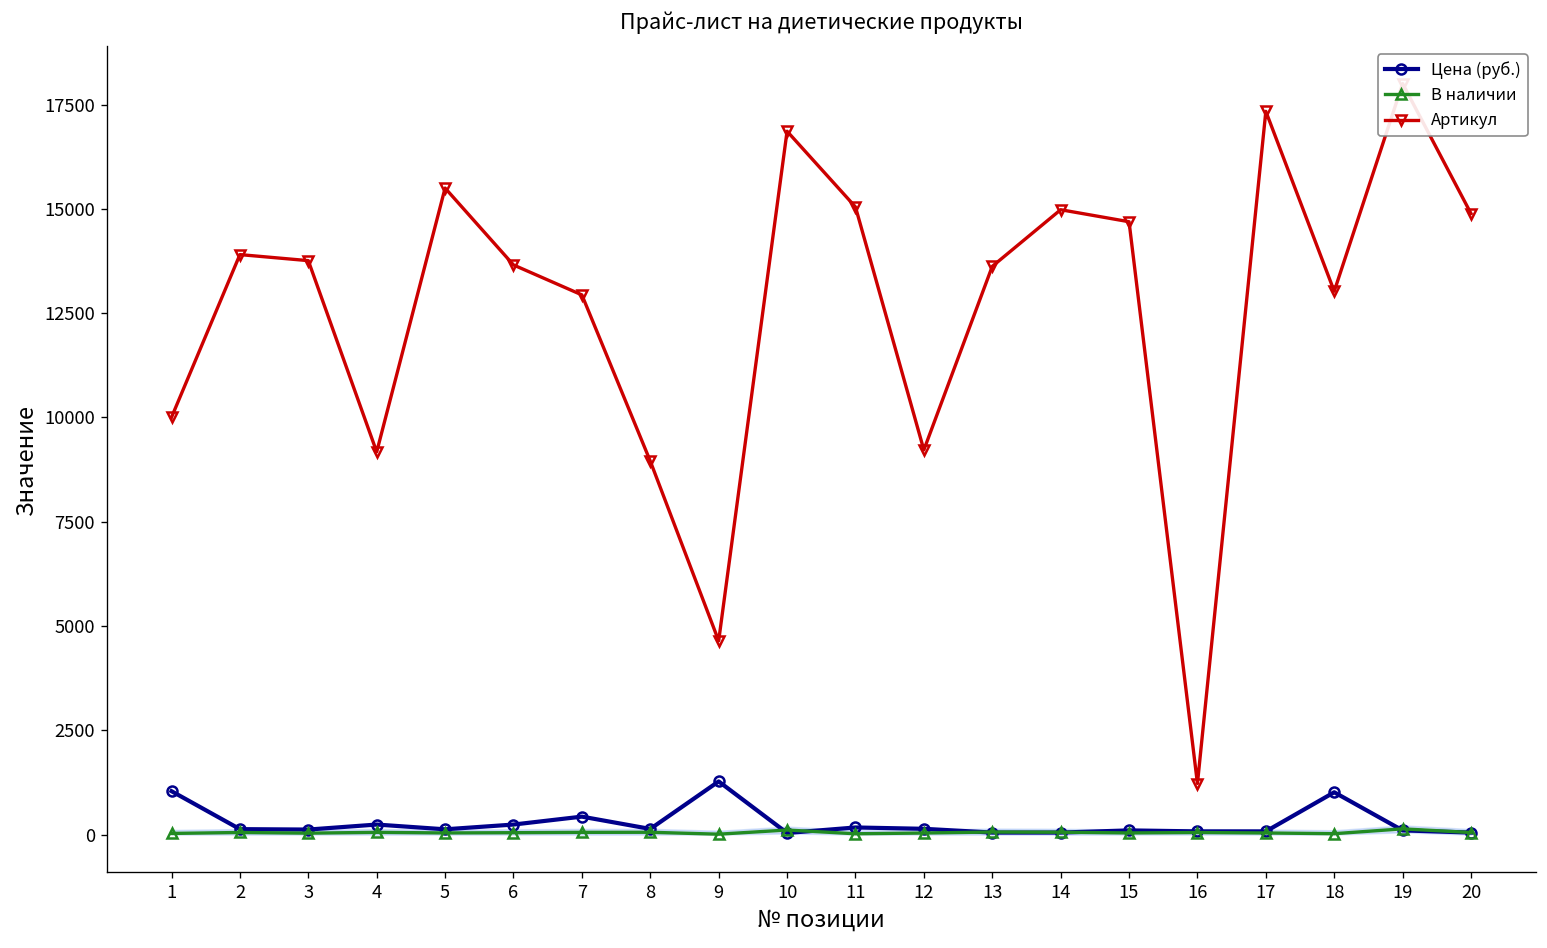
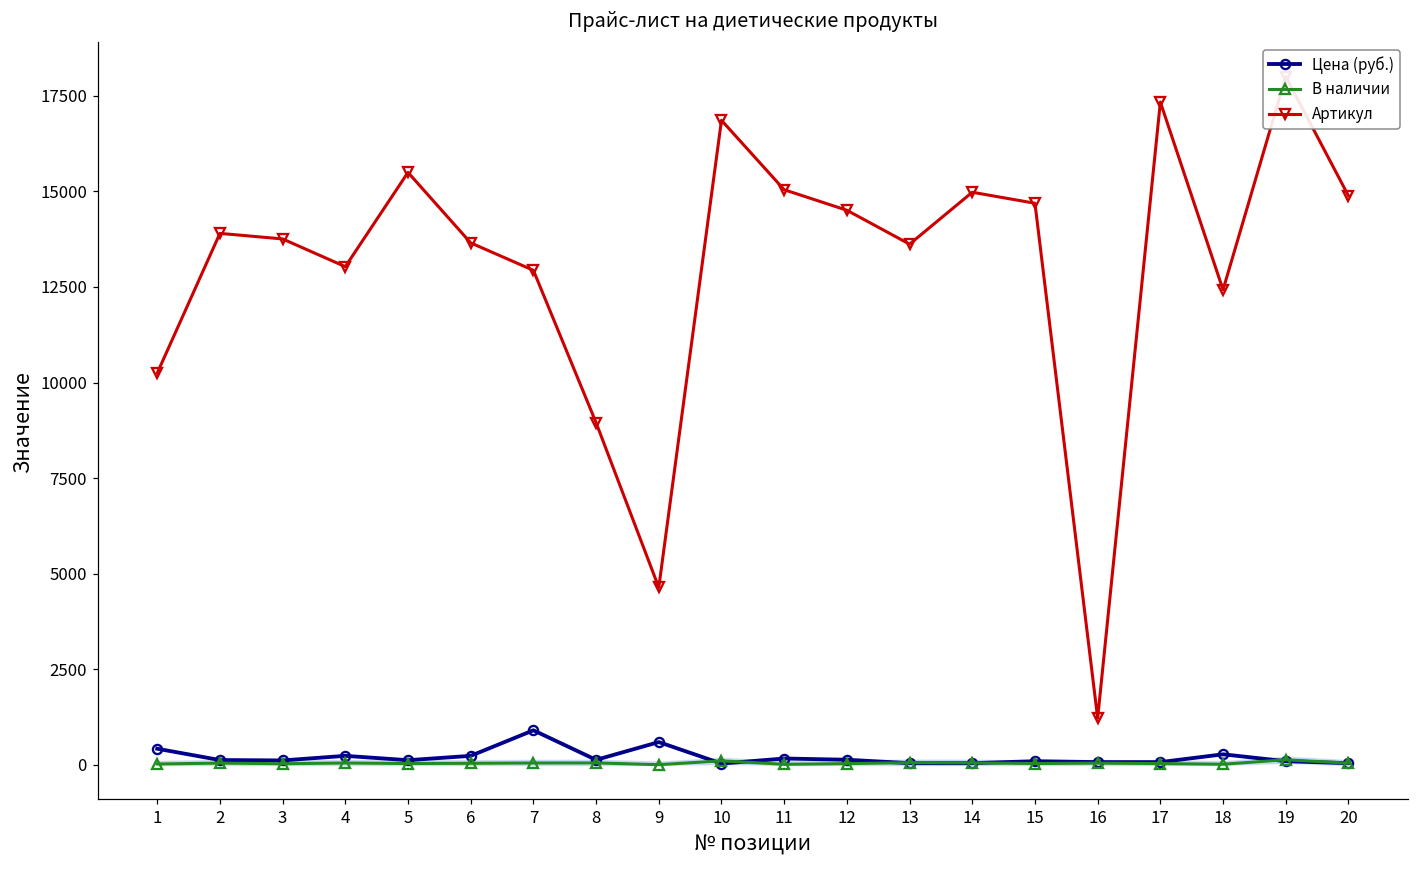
Цена (руб.), 1: 1000 -> 400
Артикул, 1: 10000 -> 10200
Артикул, 4: 9200 -> 13000
Цена (руб.), 7: 400 -> 900
Цена (руб.), 9: 1300 -> 600
Артикул, 12: 9200 -> 14500
Цена (руб.), 18: 1000 -> 300
Артикул, 18: 13000 -> 12400
